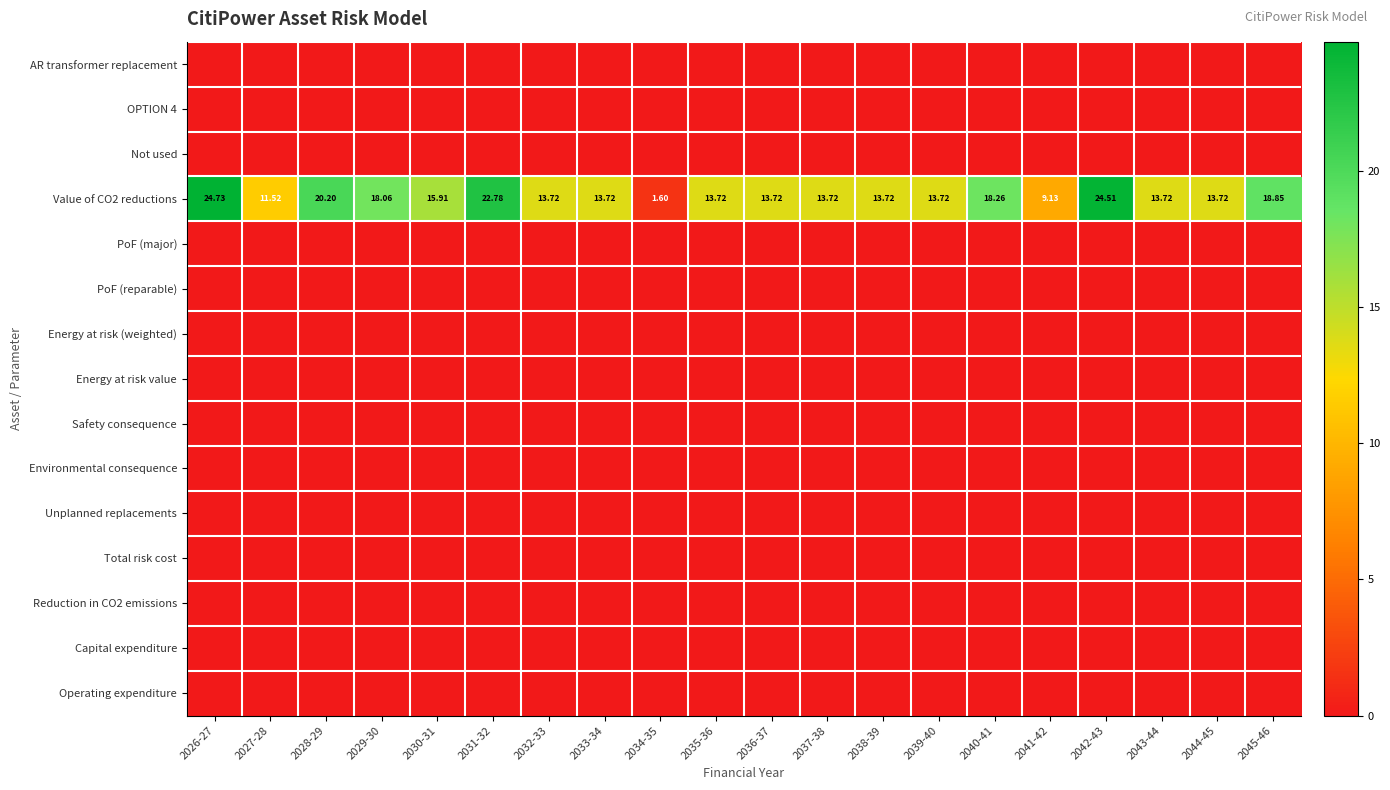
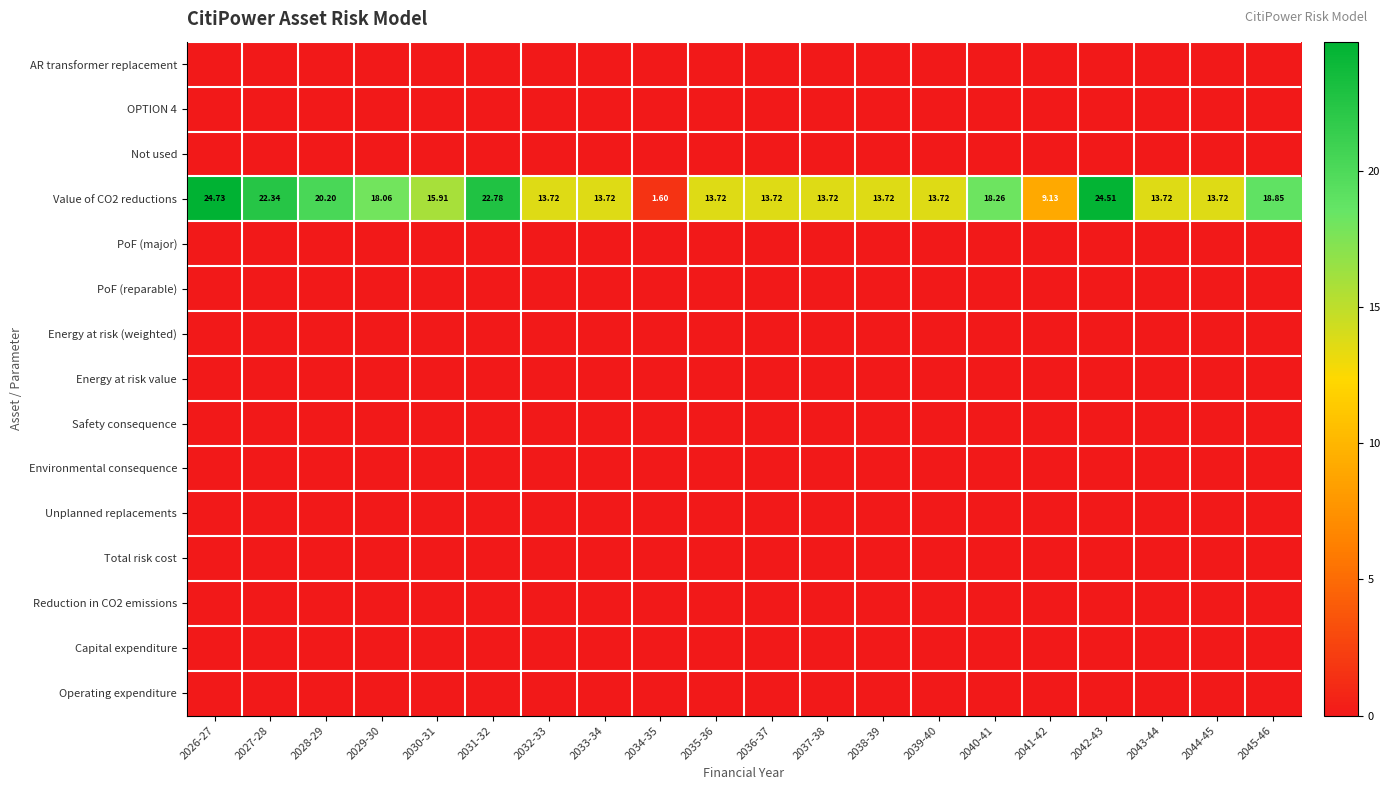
Value of CO2 reductions, 2027-28: 11.52 -> 22.34
